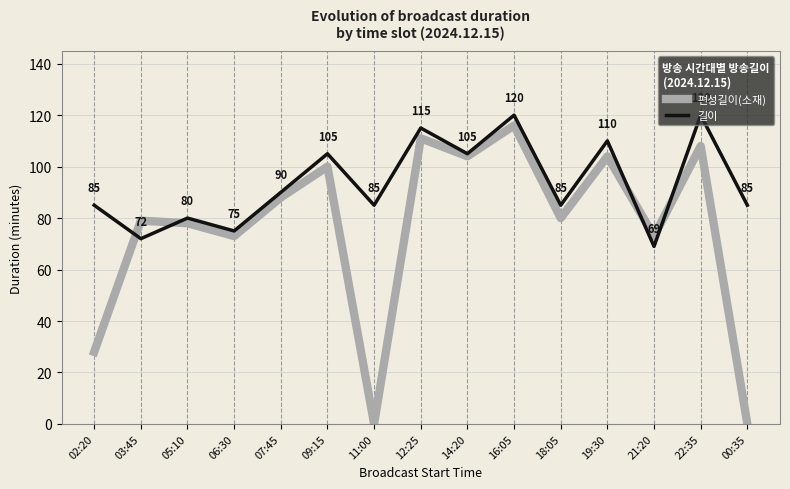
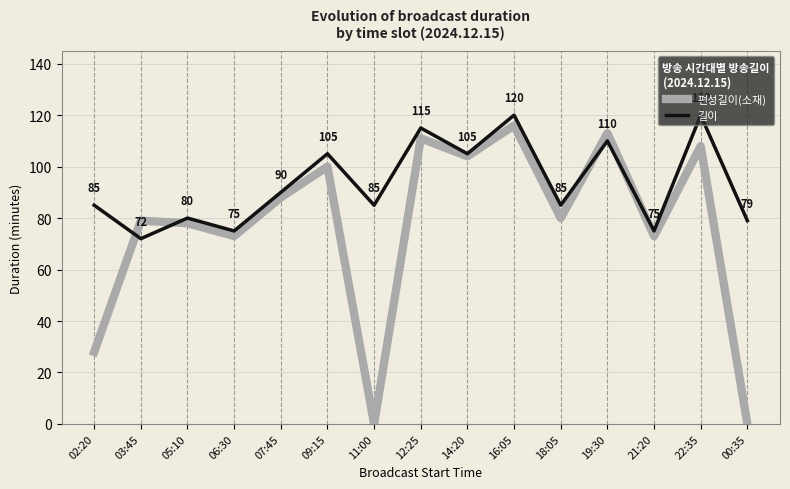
편성길이(소재), 19:30: 104 -> 113
길이, 21:20: 69 -> 75
길이, 00:35: 85 -> 79
